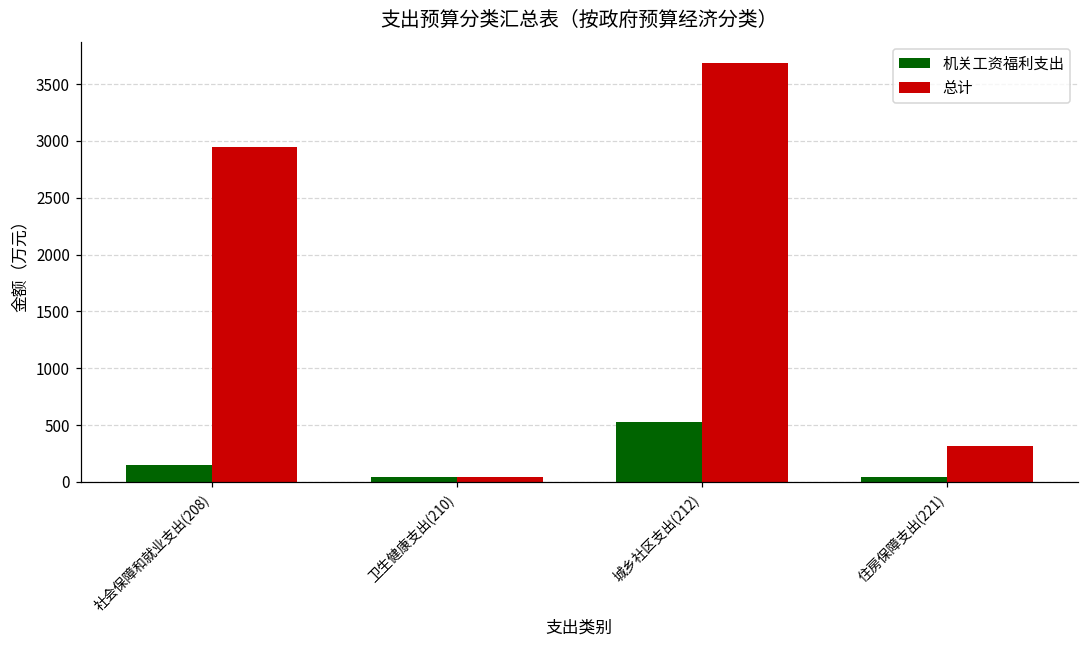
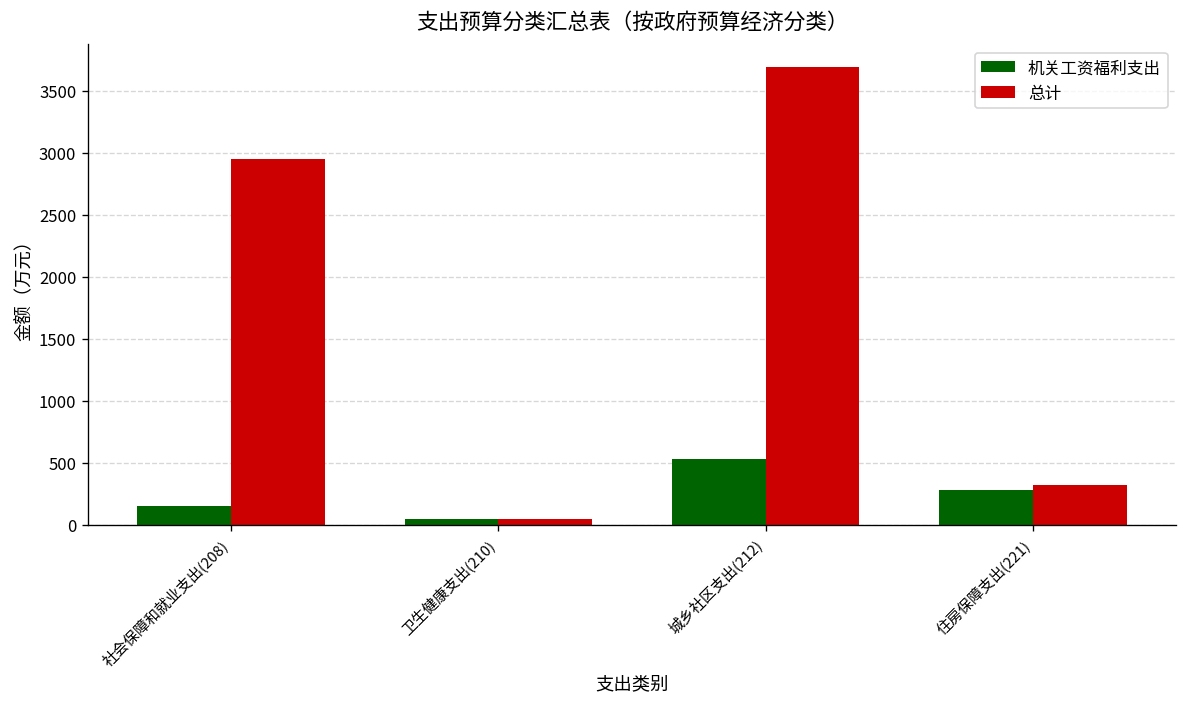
机关工资福利支出, 住房保障支出(221): 40 -> 280
